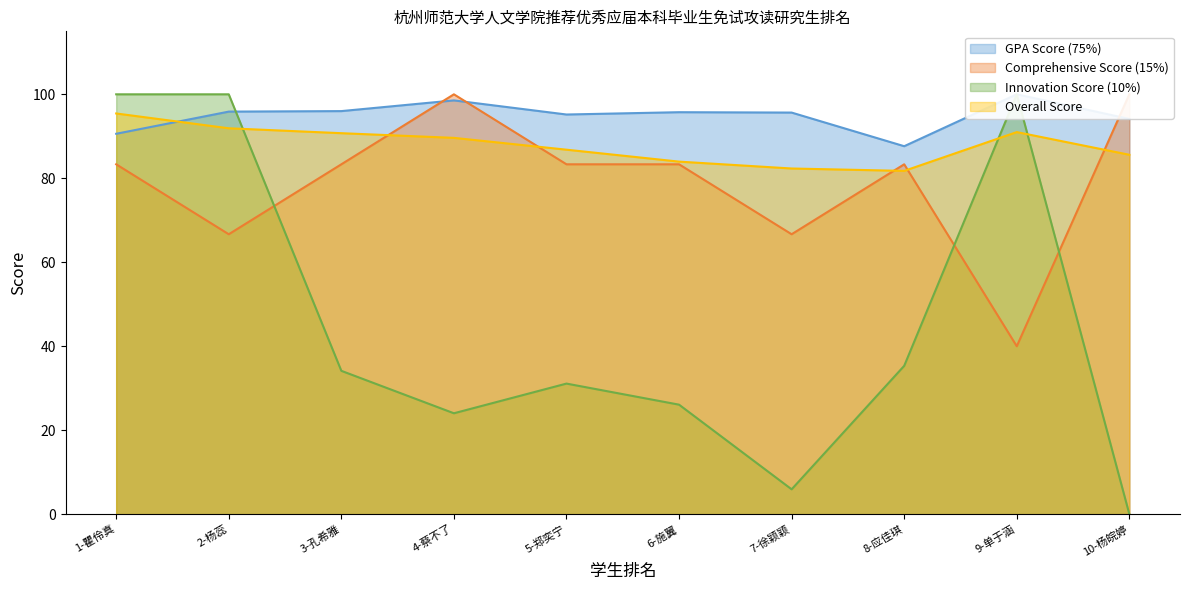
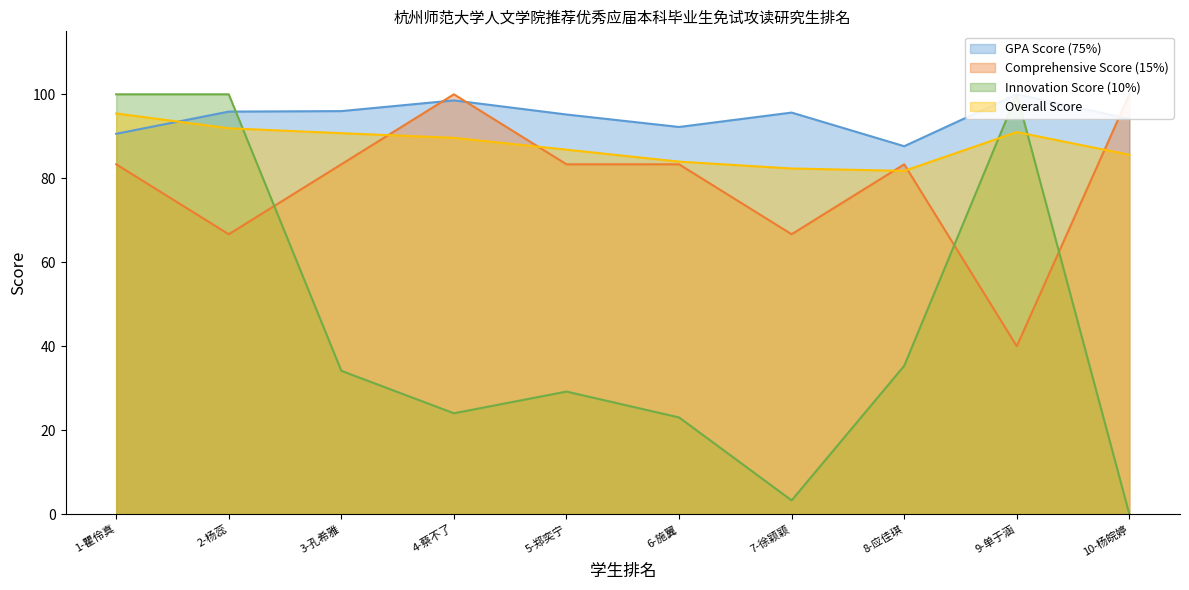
Innovation Score (10%), 5-郑奕宁: 31 -> 29
GPA Score (75%), 6-施翼: 96 -> 92
Innovation Score (10%), 6-施翼: 26 -> 23
Innovation Score (10%), 7-徐颖颖: 6 -> 3
